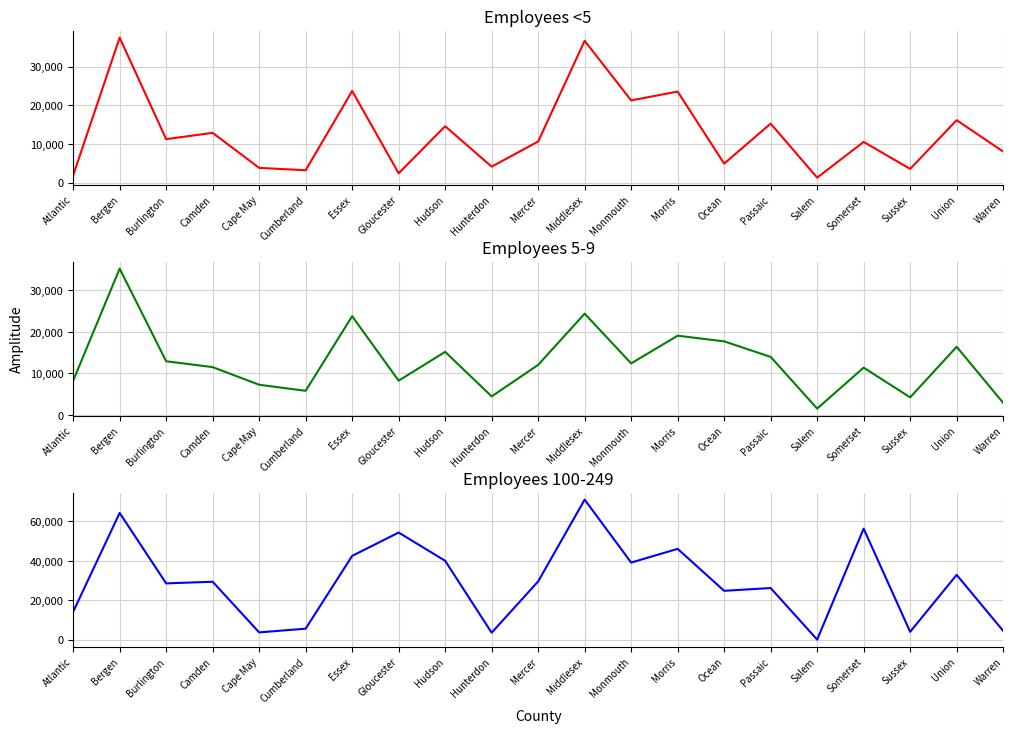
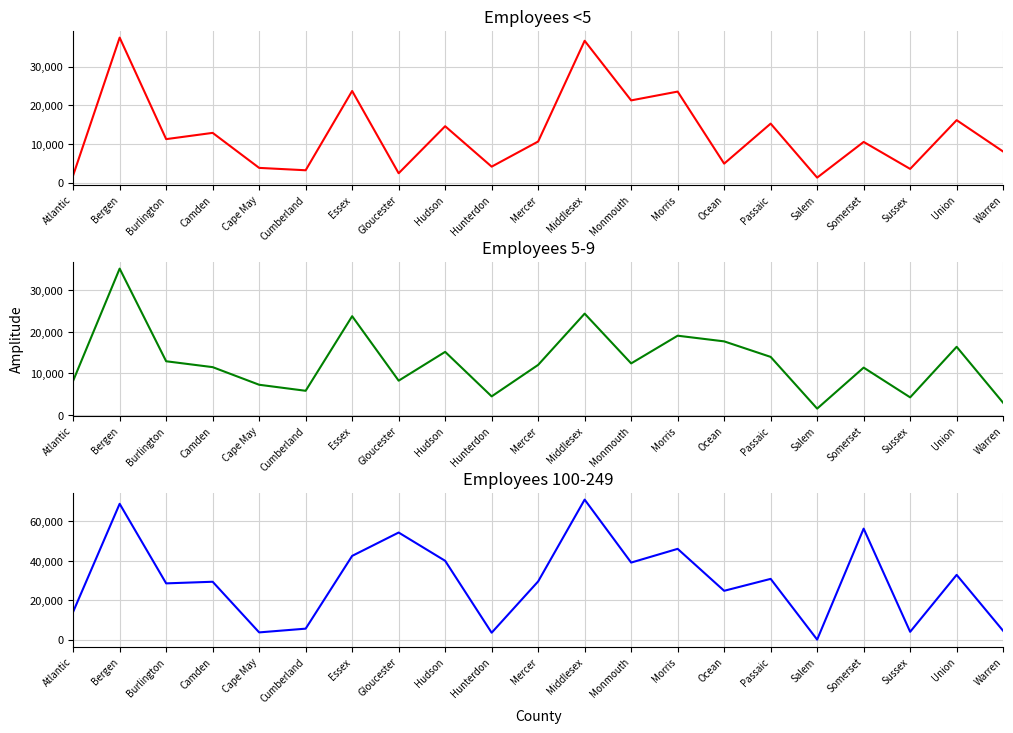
Employees 100-249, Bergen: 64,000 -> 69,000
Employees 100-249, Passaic: 26,000 -> 31,000
